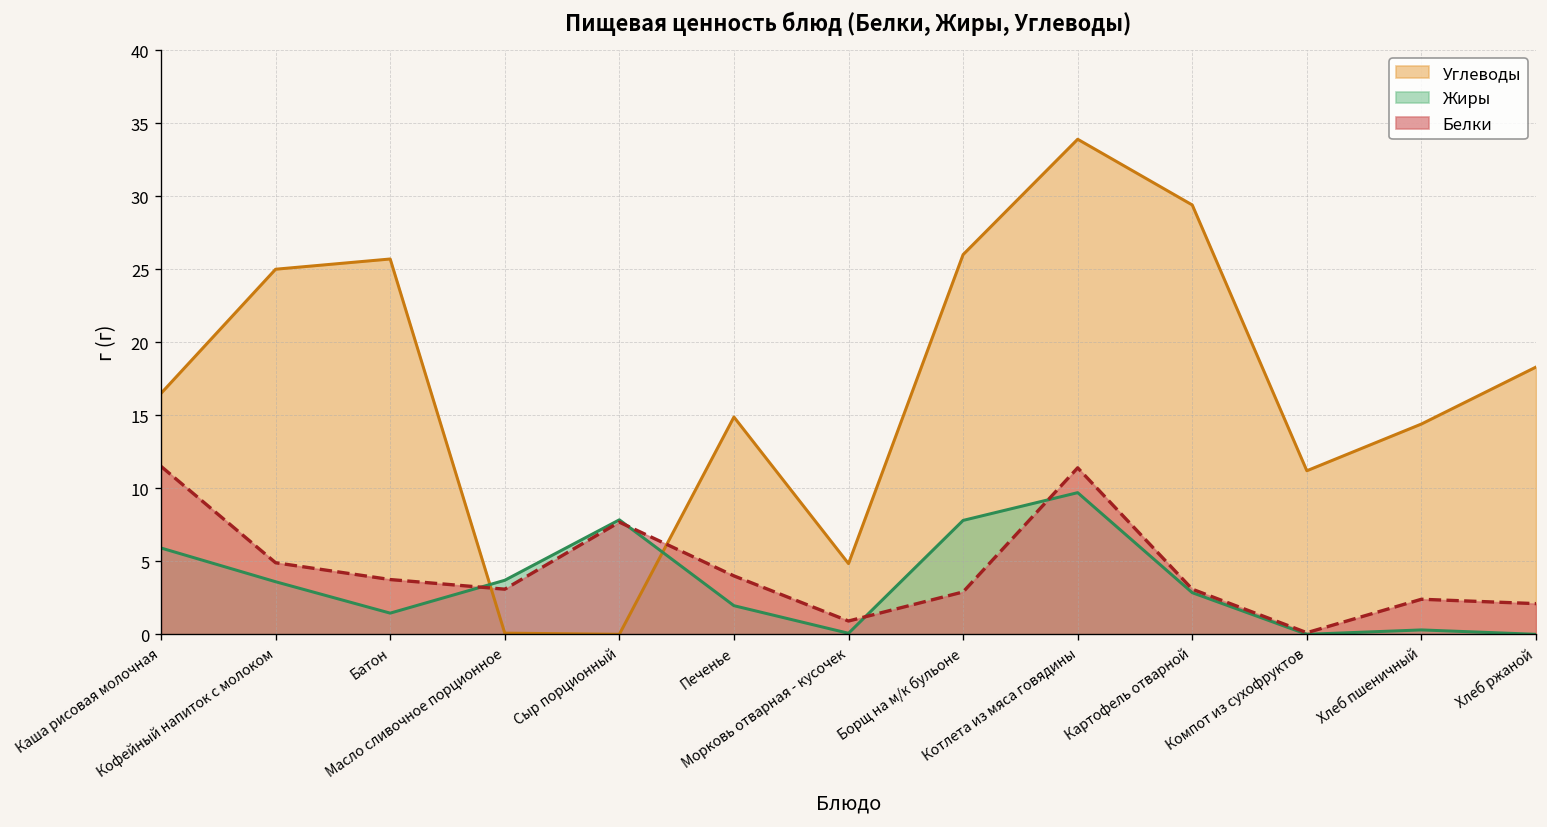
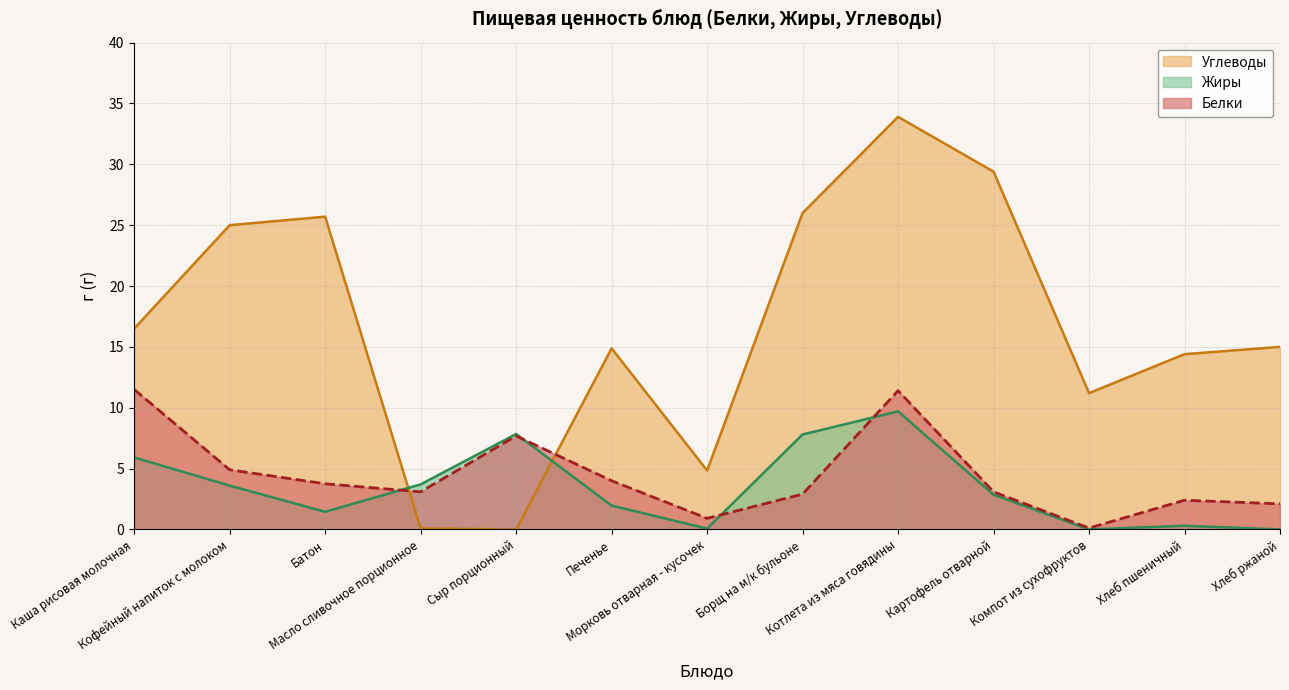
Углеводы, Хлеб ржаной: 18.3 -> 15.0
